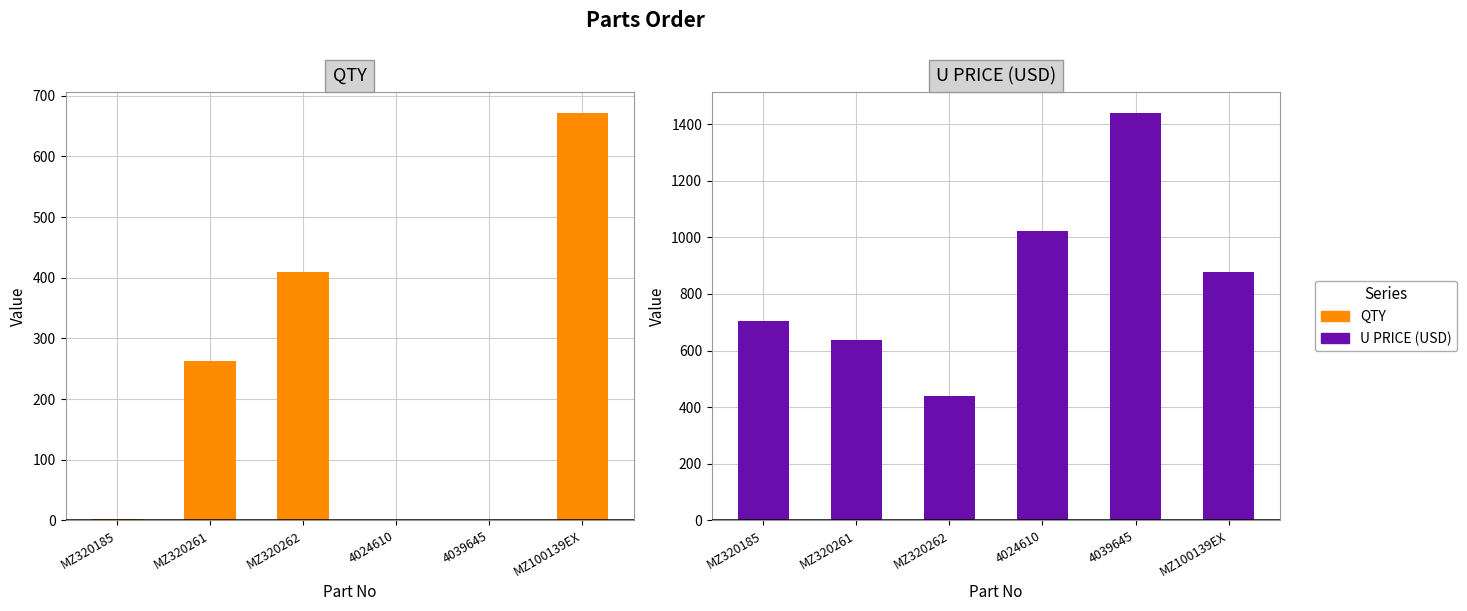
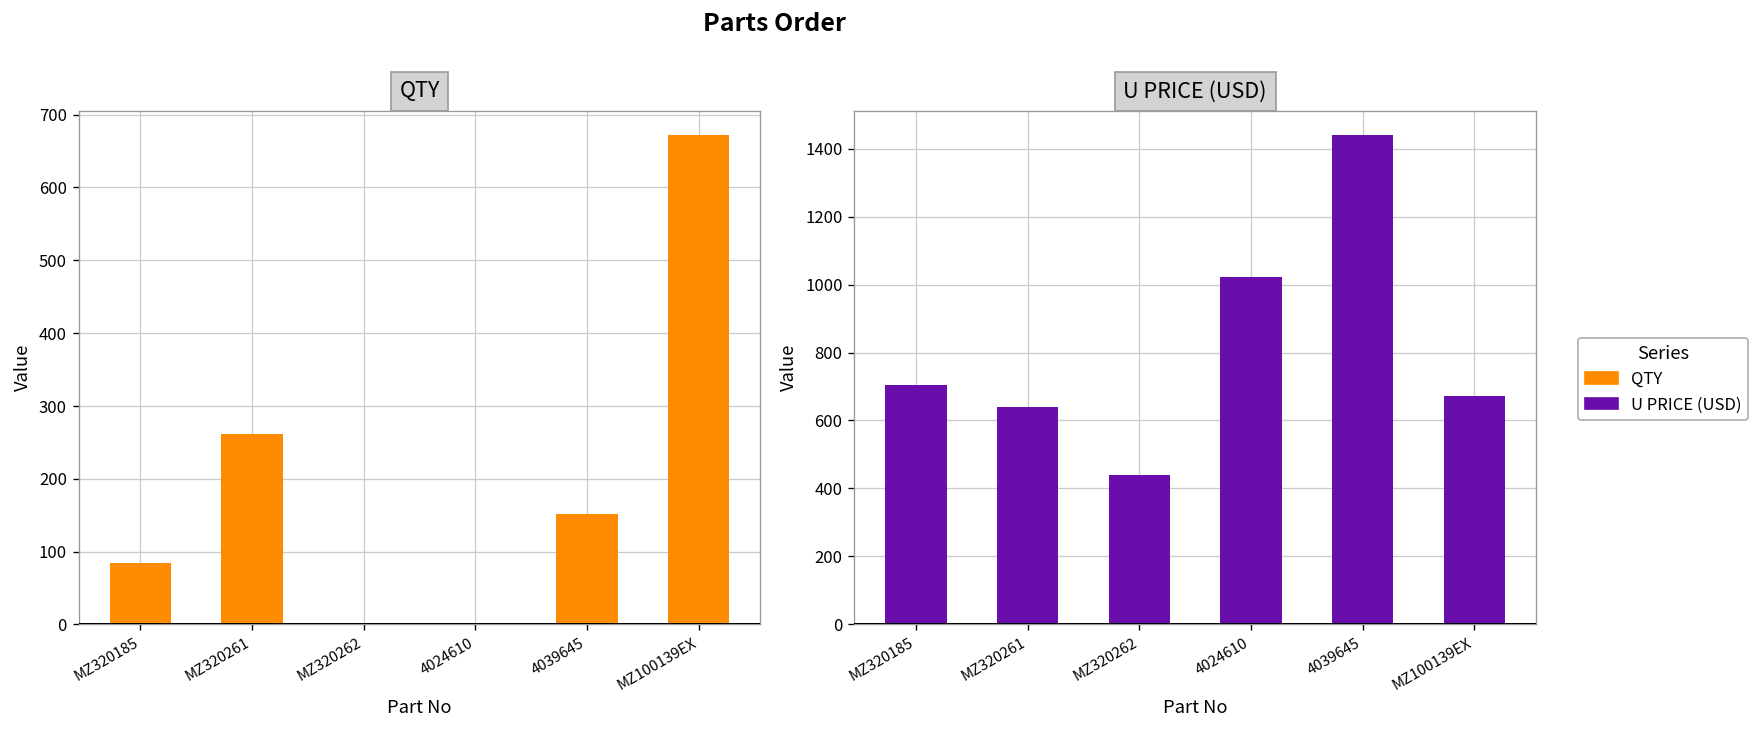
QTY, MZ320185: 0 -> 80
QTY, MZ320262: 410 -> 0
QTY, 4039645: 0 -> 150
U PRICE (USD), MZ100139EX: 880 -> 670
